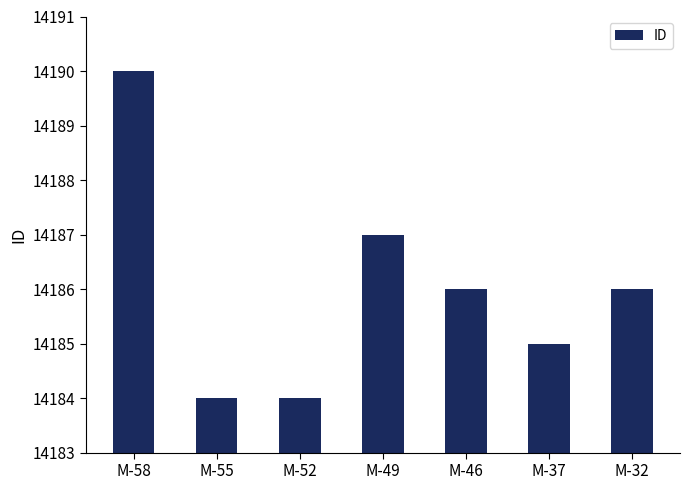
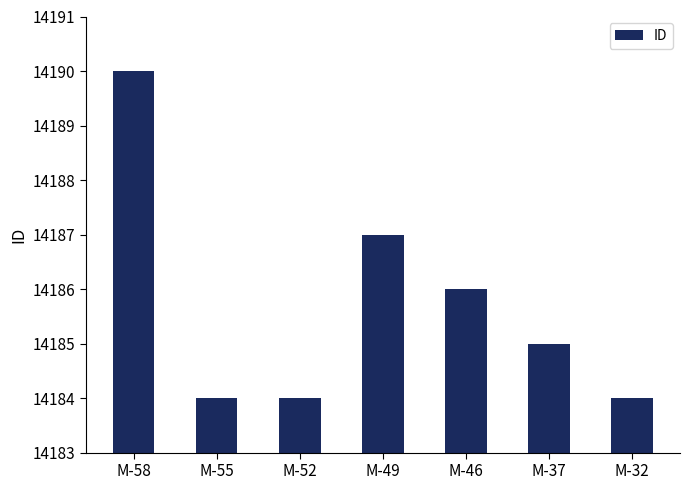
M-32: 14186 -> 14184
